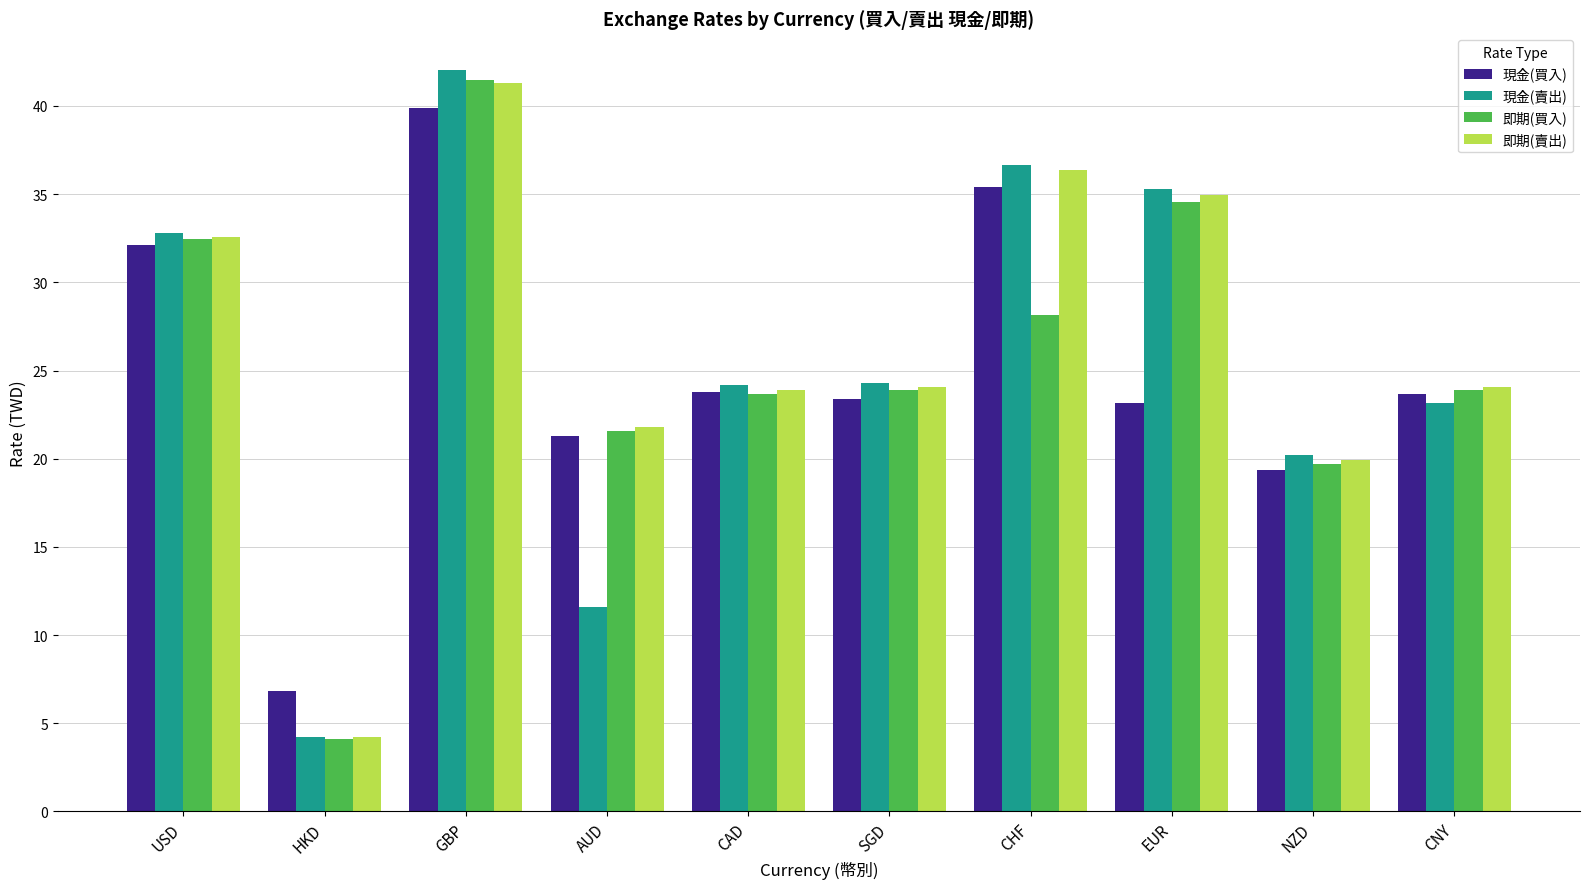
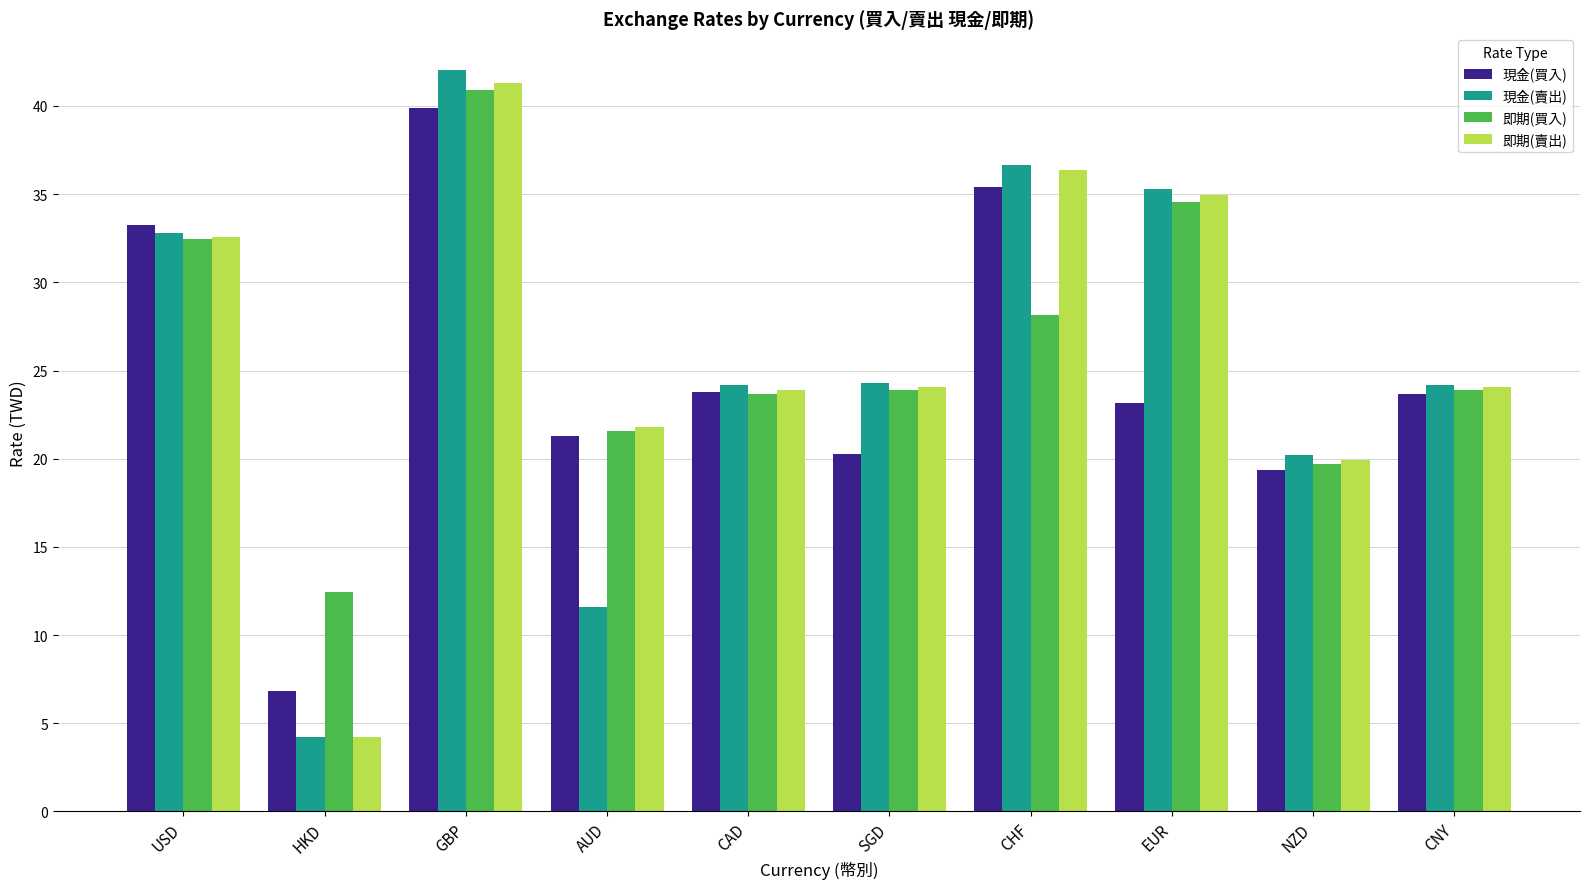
現金(買入), USD: 32.1 -> 33.3
即期(買入), HKD: 4.1 -> 12.4
即期(買入), GBP: 41.5 -> 40.9
現金(買入), SGD: 23.4 -> 20.3
現金(賣出), CNY: 23.2 -> 24.2
